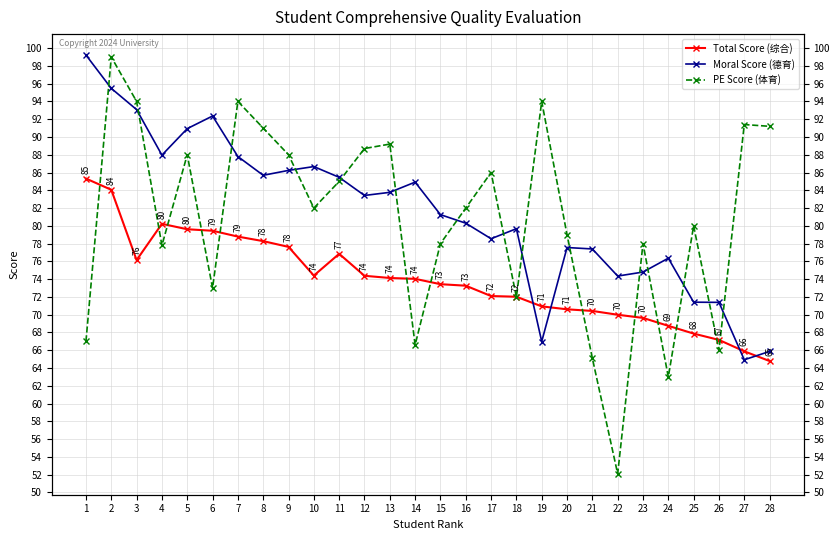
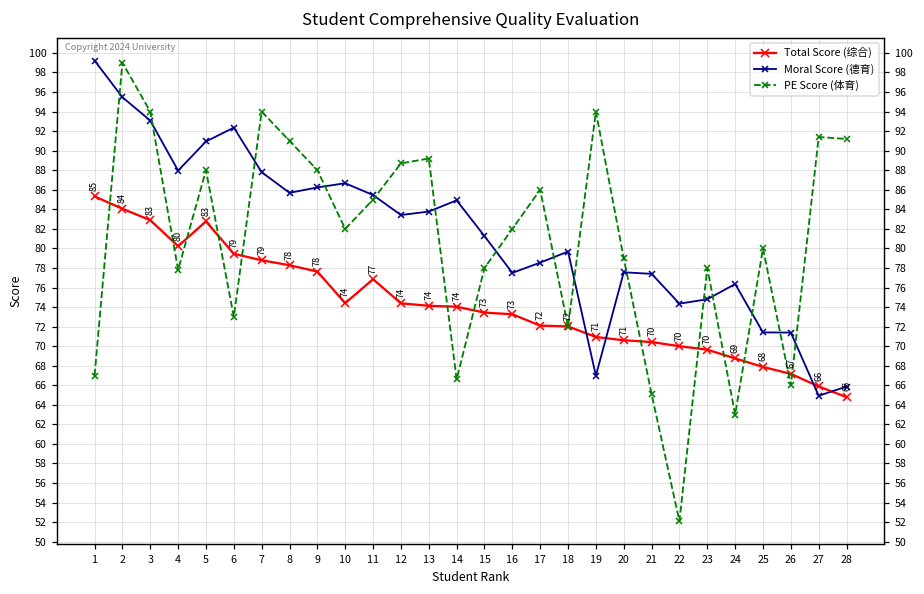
Total Score (综合), 3: 76 -> 83
Total Score (综合), 5: 80 -> 83
Moral Score (德育), 16: 80 -> 78
